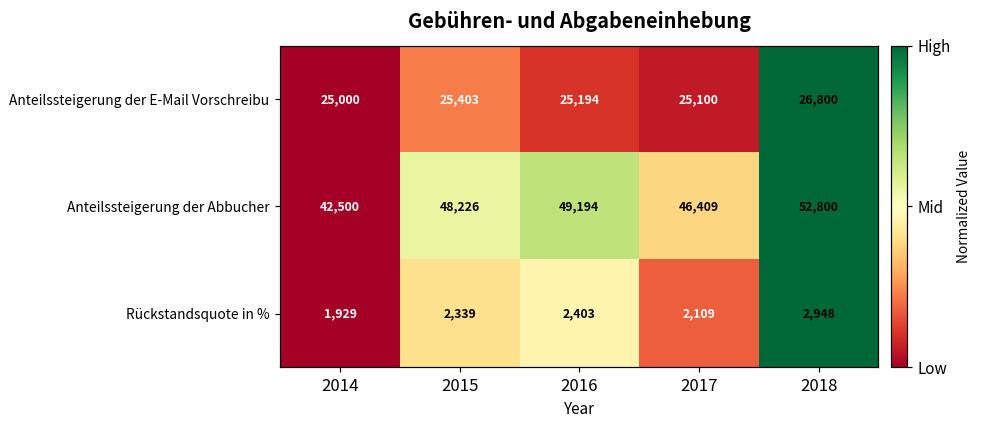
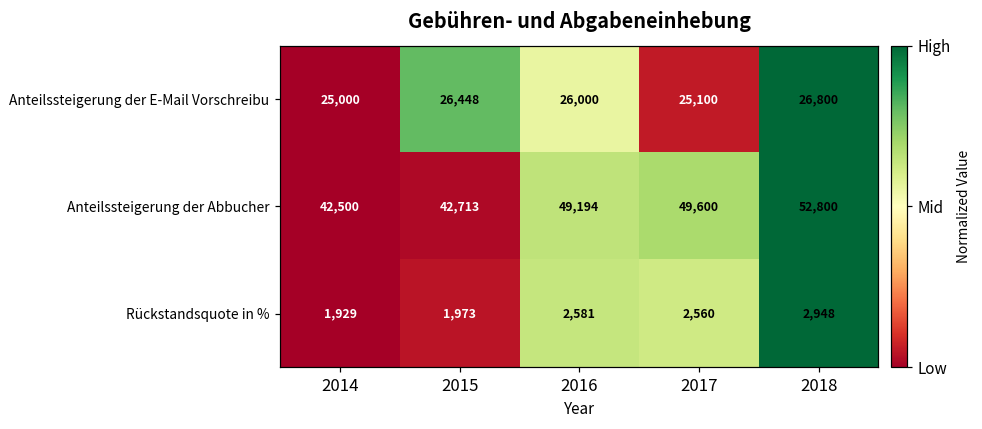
Anteilssteigerung der E-Mail Vorschreibu, 2015: 25,403 -> 26,448
Anteilssteigerung der E-Mail Vorschreibu, 2016: 25,194 -> 26,000
Anteilssteigerung der Abbucher, 2015: 48,226 -> 42,713
Anteilssteigerung der Abbucher, 2017: 46,409 -> 49,600
Rückstandsquote in %, 2015: 2,339 -> 1,973
Rückstandsquote in %, 2016: 2,403 -> 2,581
Rückstandsquote in %, 2017: 2,109 -> 2,560
